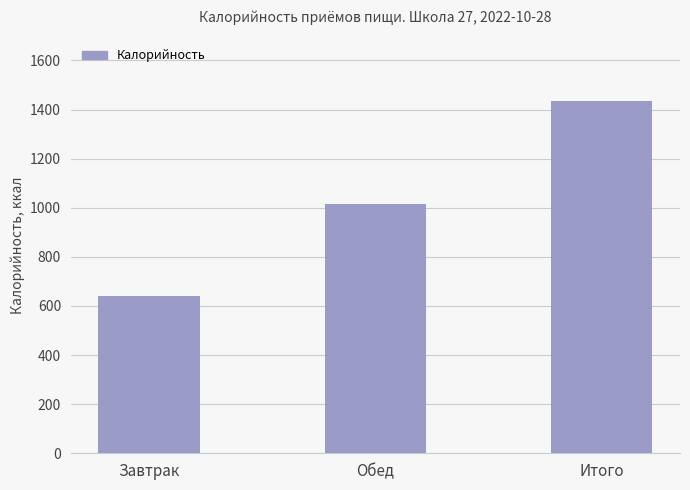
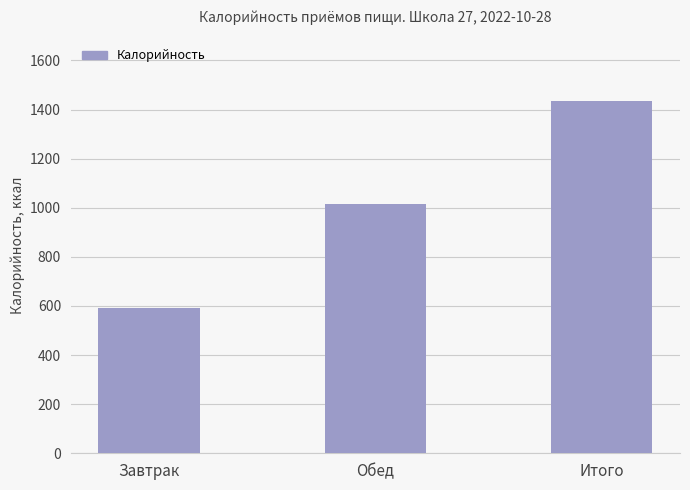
Завтрак: 640 -> 590
